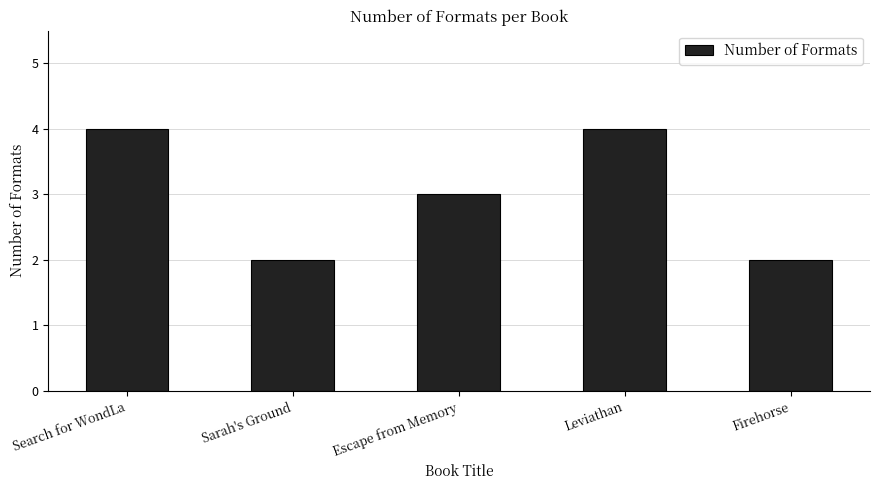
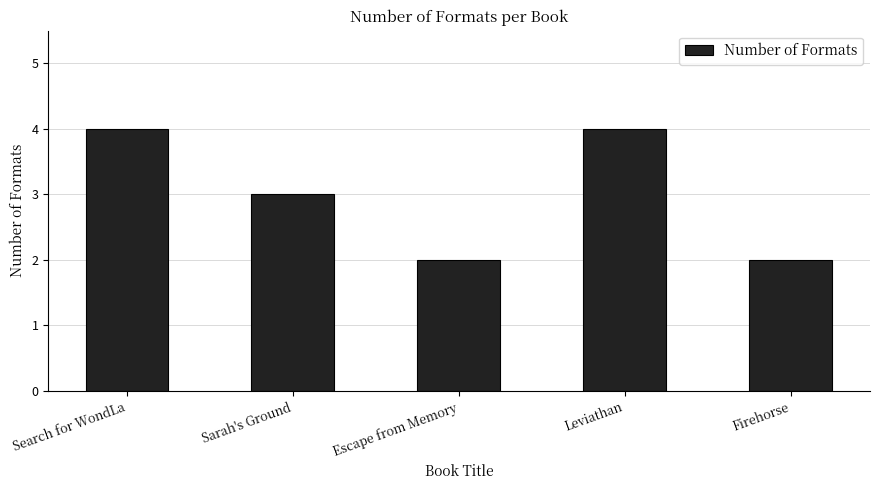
Sarah's Ground: 2 -> 3
Escape from Memory: 3 -> 2
